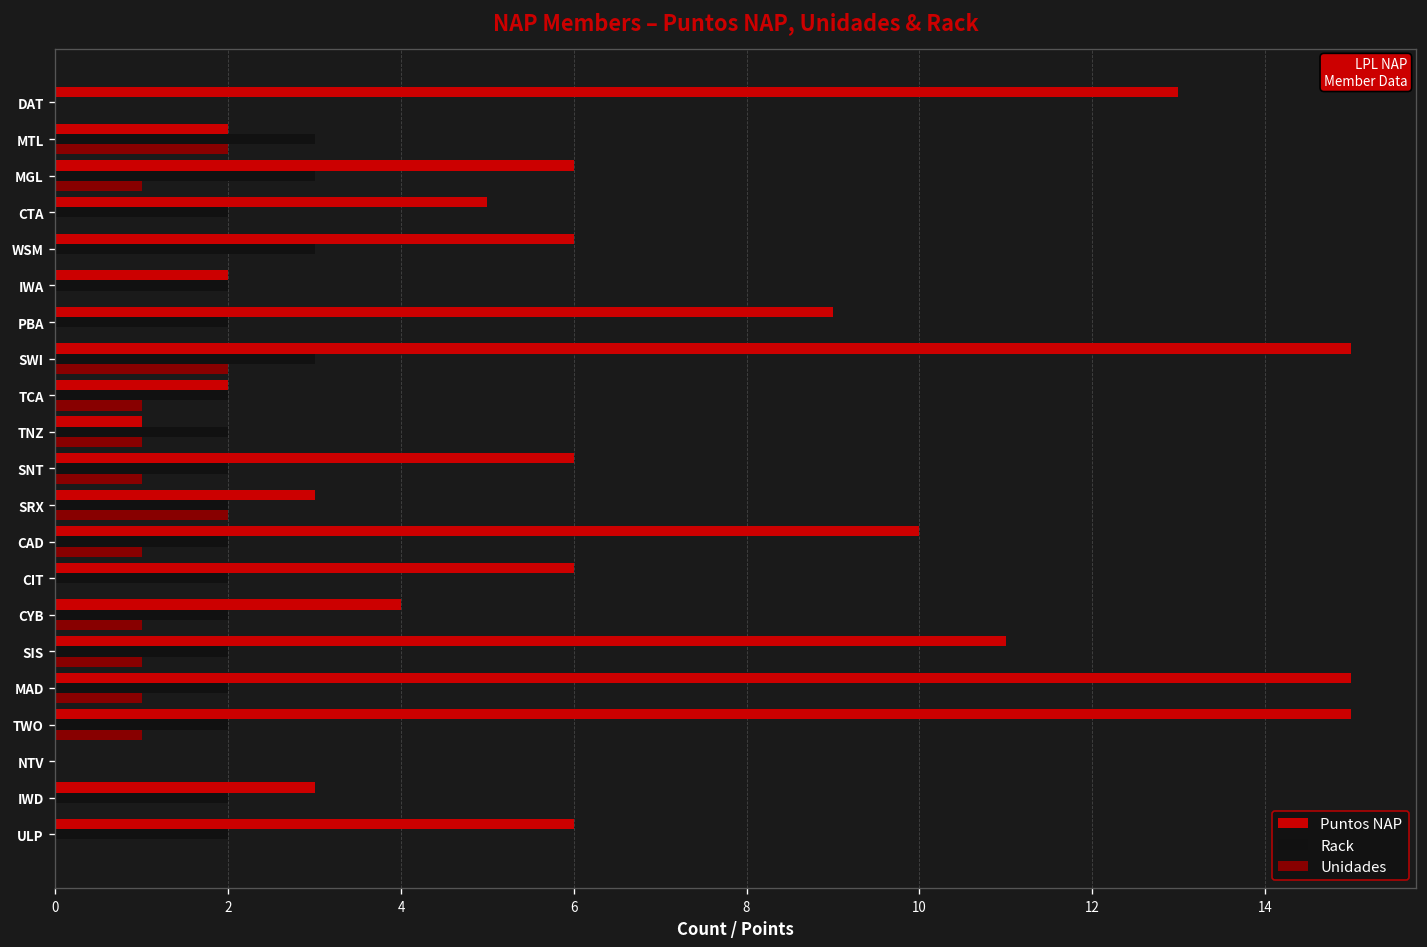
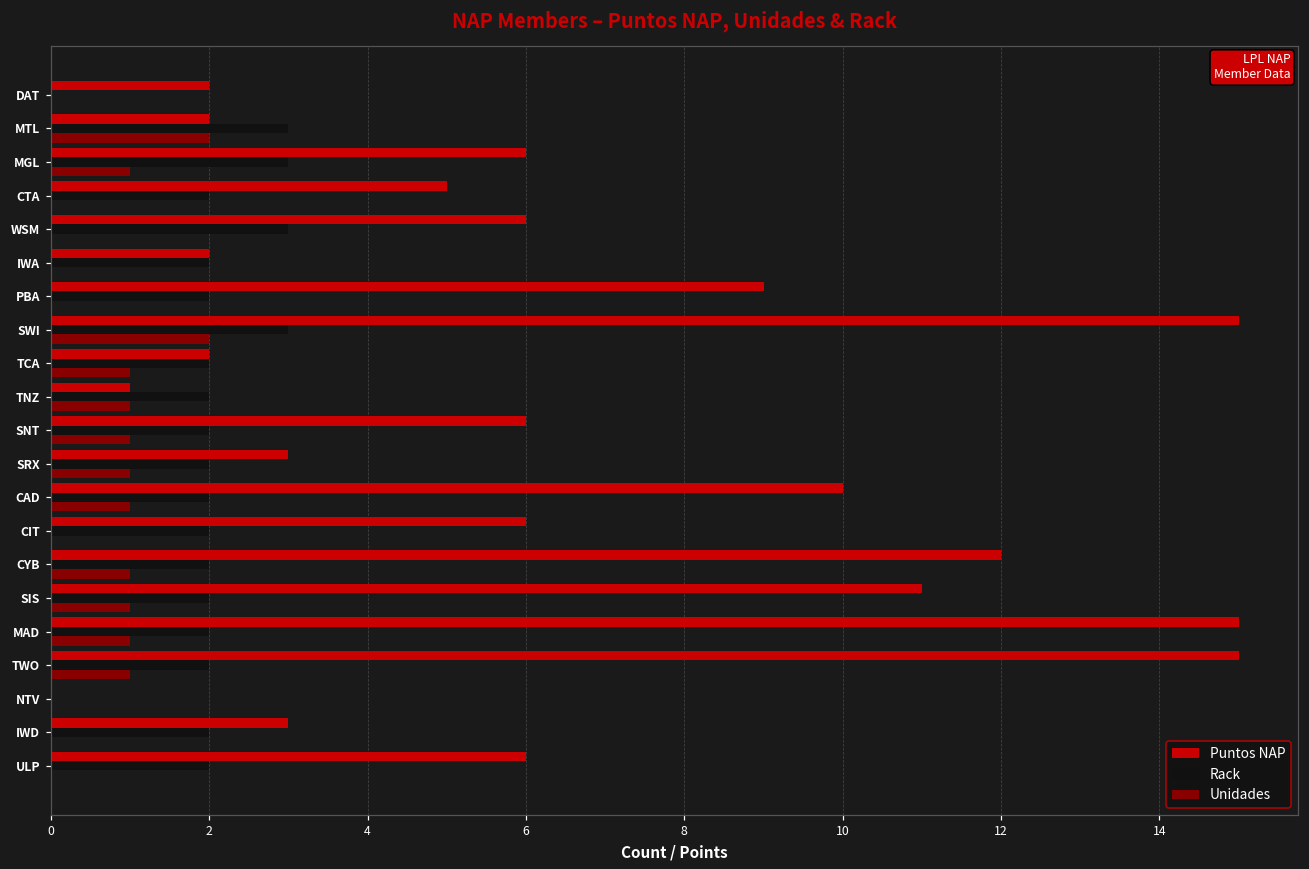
Puntos NAP, DAT: 13 -> 2
Unidades, SRX: 2 -> 1
Puntos NAP, CYB: 4 -> 12
